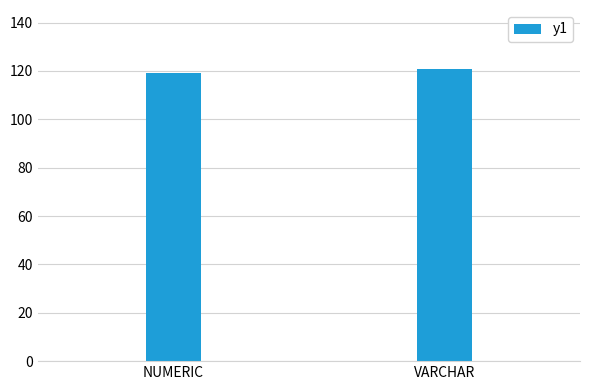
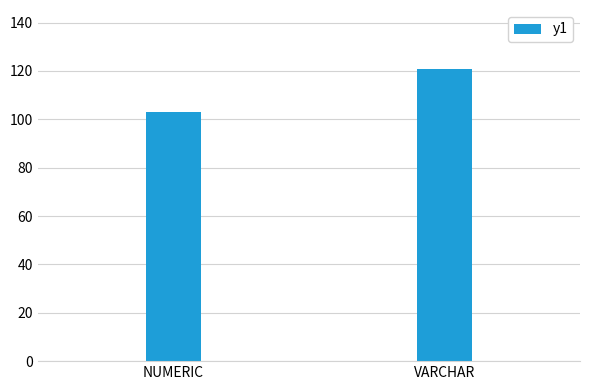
NUMERIC: 119 -> 103
